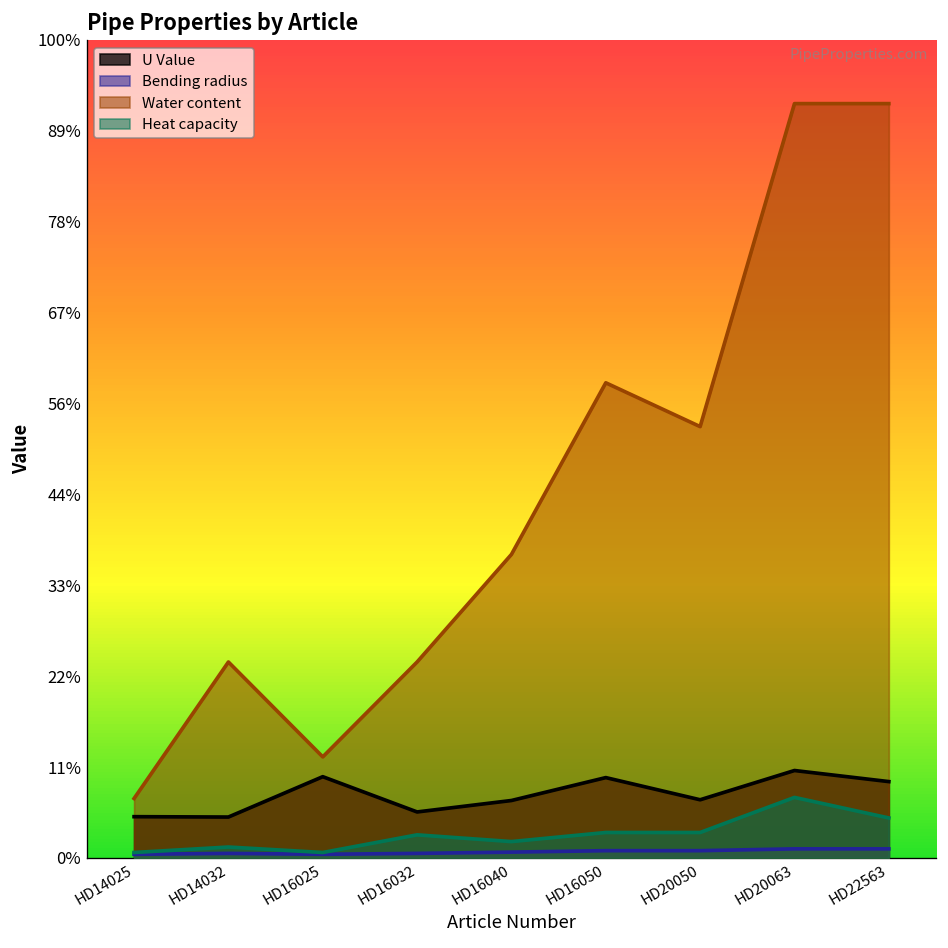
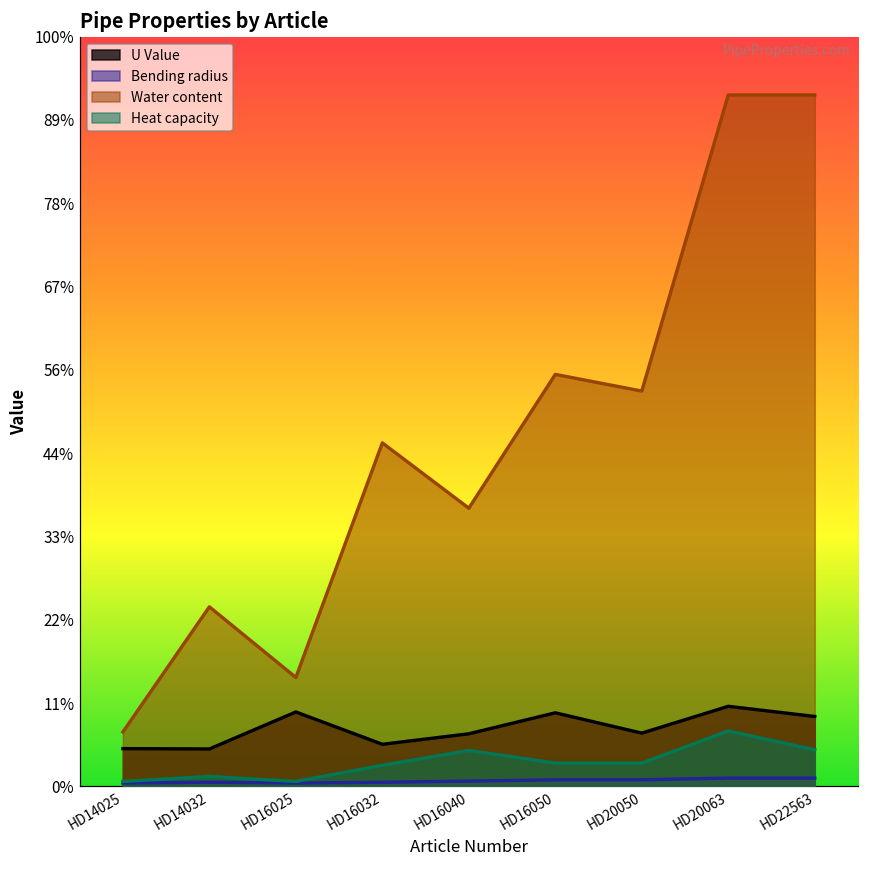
Water content, HD16025: 12% -> 15%
Water content, HD16032: 24% -> 46%
Heat capacity, HD16040: 2% -> 5%
Water content, HD16050: 58% -> 55%
